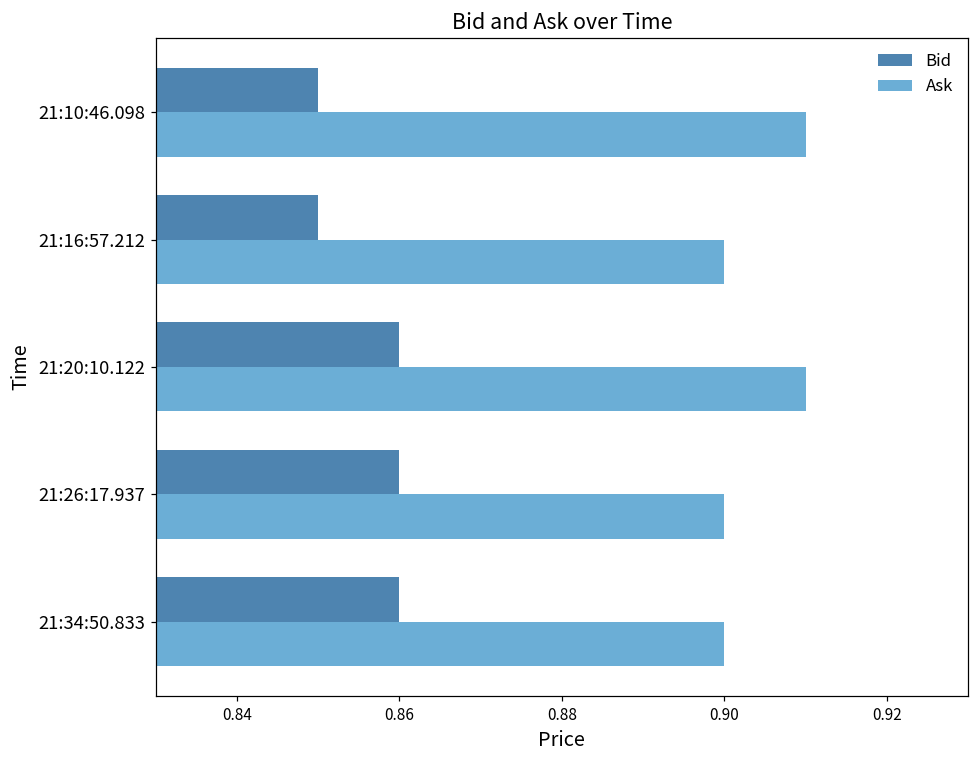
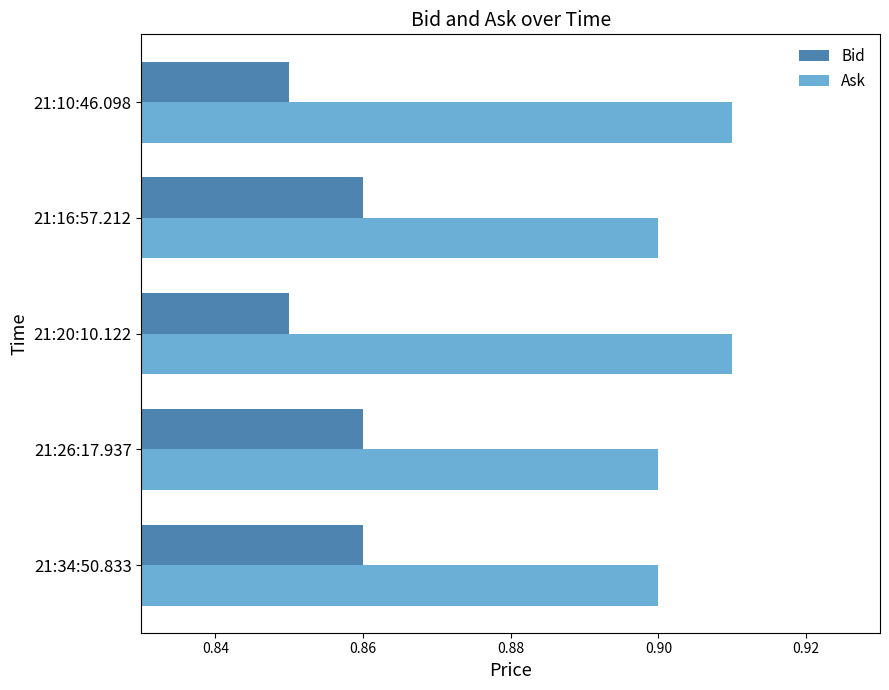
Bid, 21:16:57.212: 0.85 -> 0.86
Bid, 21:20:10.122: 0.86 -> 0.85
